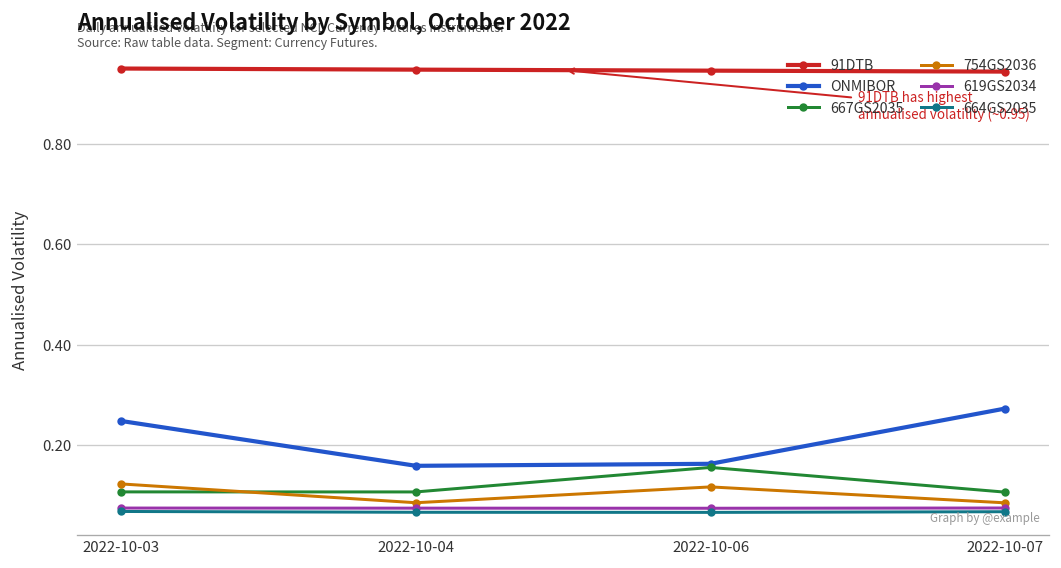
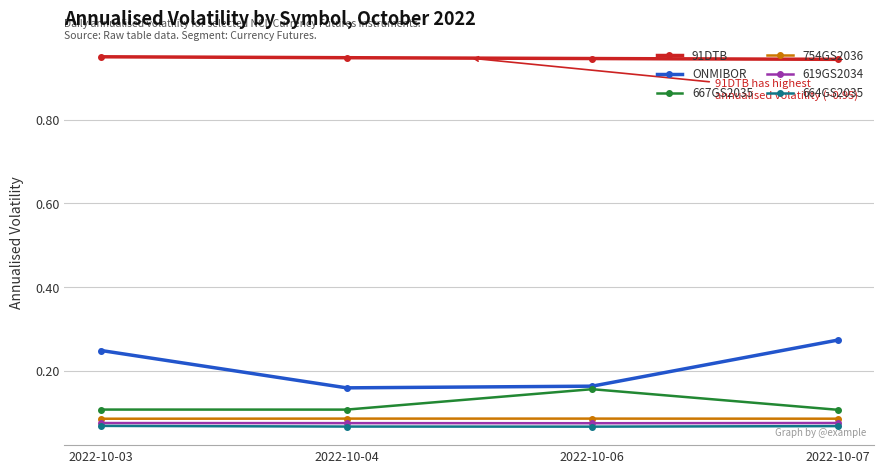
754GS2036, 2022-10-03: 0.12 -> 0.09
754GS2036, 2022-10-06: 0.12 -> 0.09
